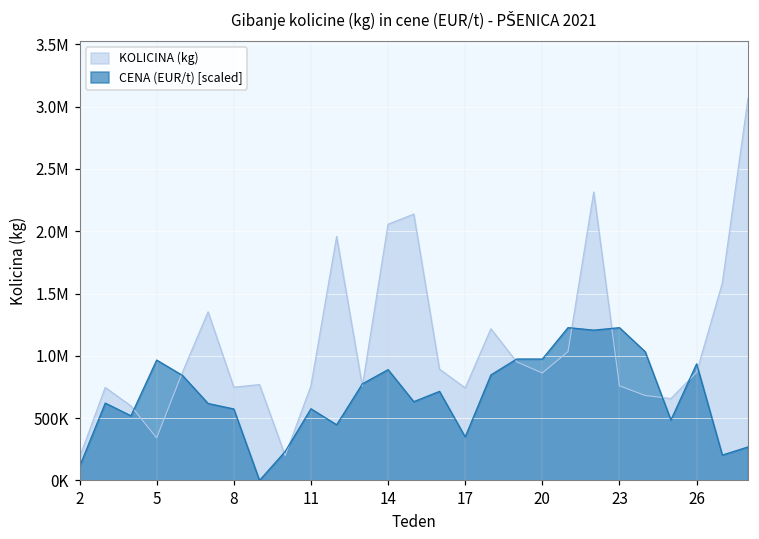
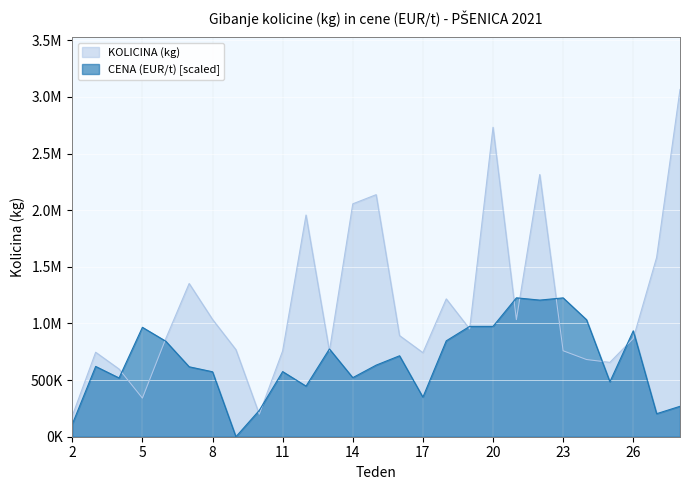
KOLICINA (kg), 8: 750000 -> 1040000
CENA (EUR/t) [scaled], 14: 890000 -> 520000
KOLICINA (kg), 20: 860000 -> 2730000
